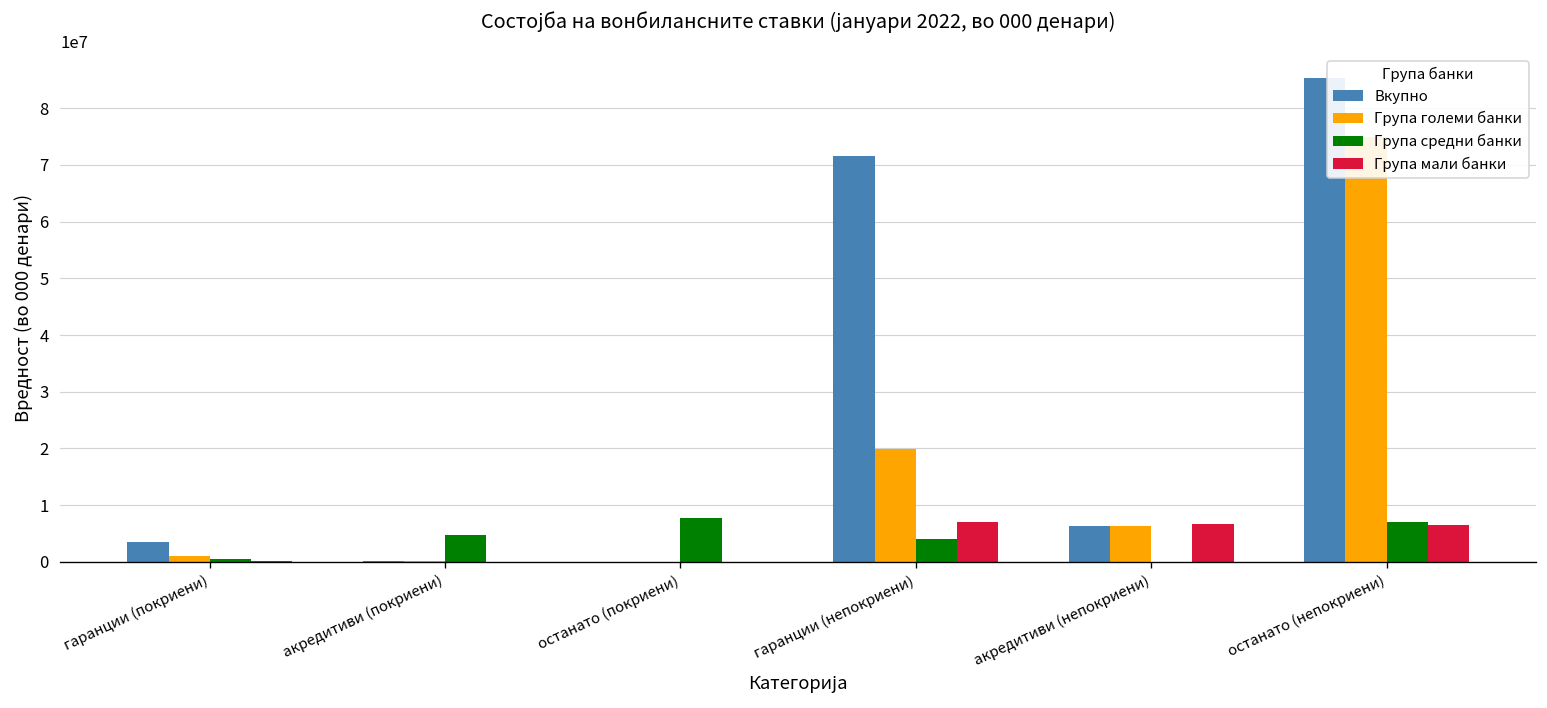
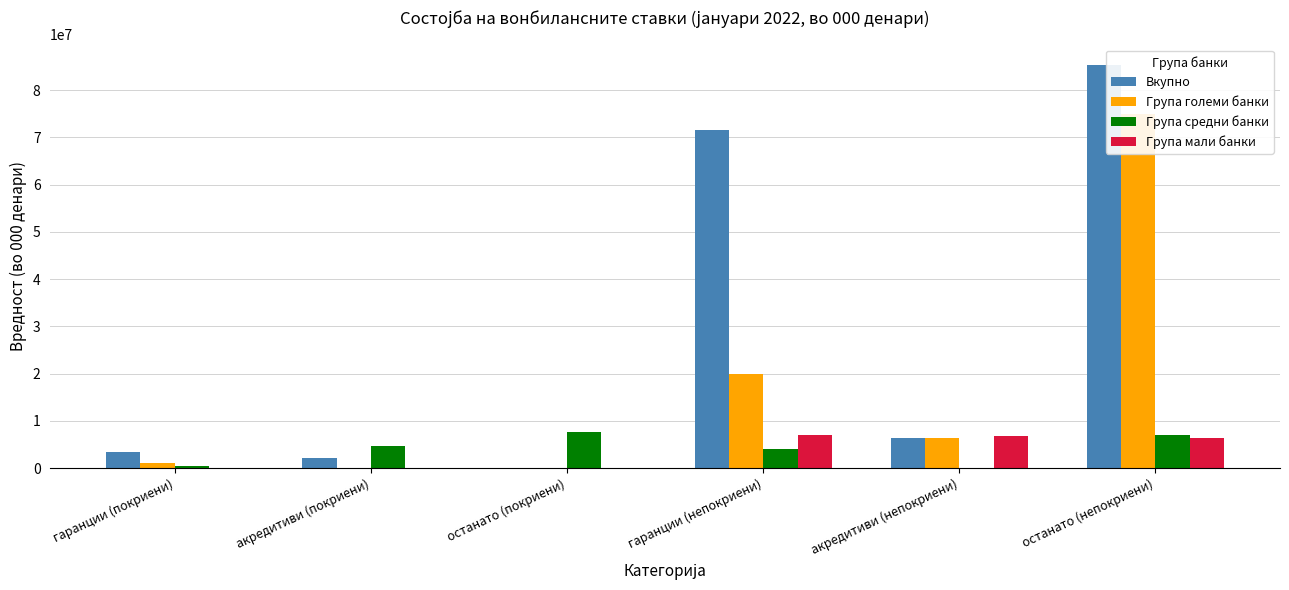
Вкупно, акредитиви (покриени): 0 -> 2000000
